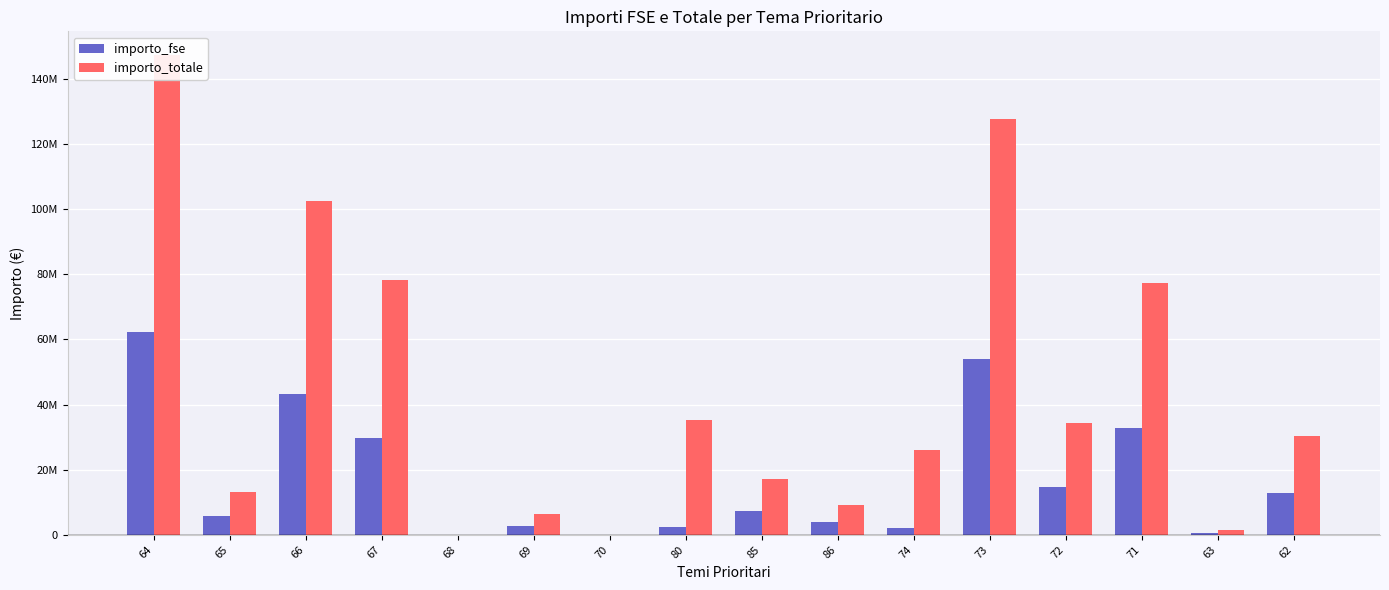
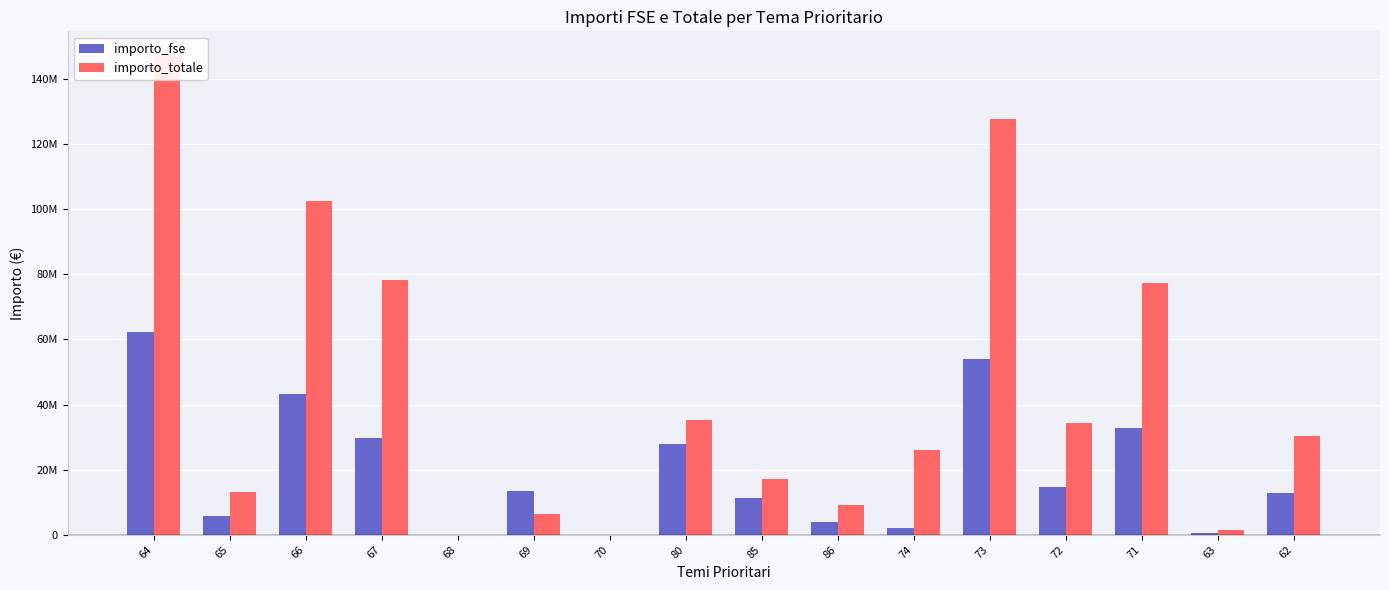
importo_fse, 69: 3000000 -> 13000000
importo_fse, 80: 3000000 -> 28000000
importo_fse, 85: 7000000 -> 11000000
